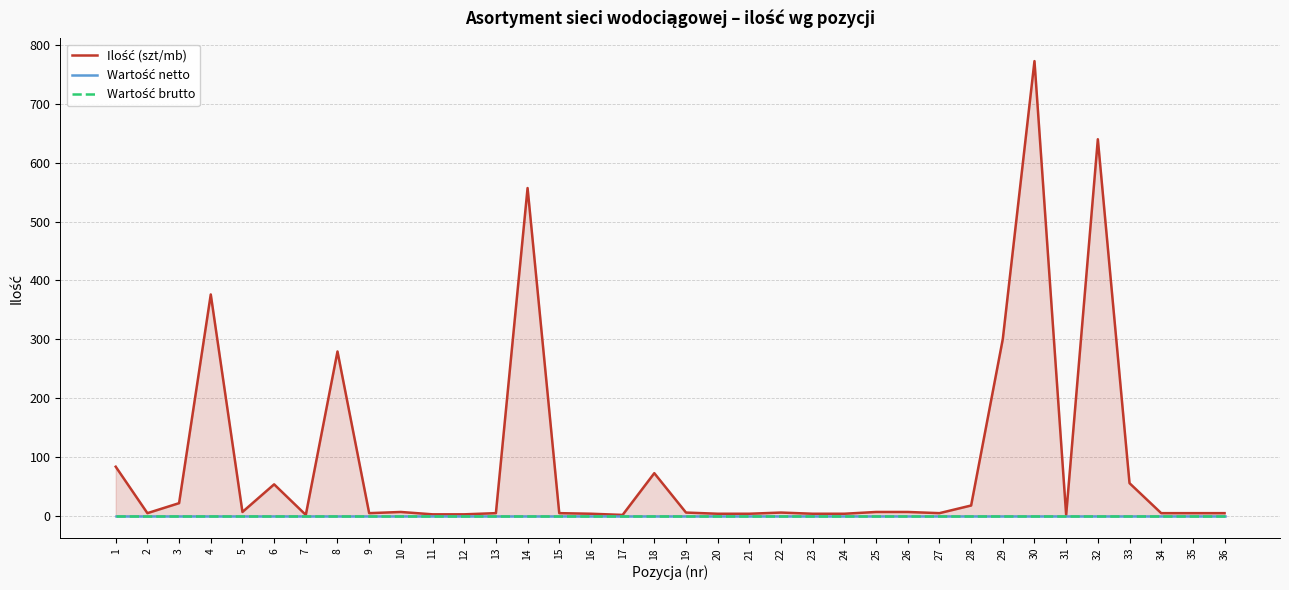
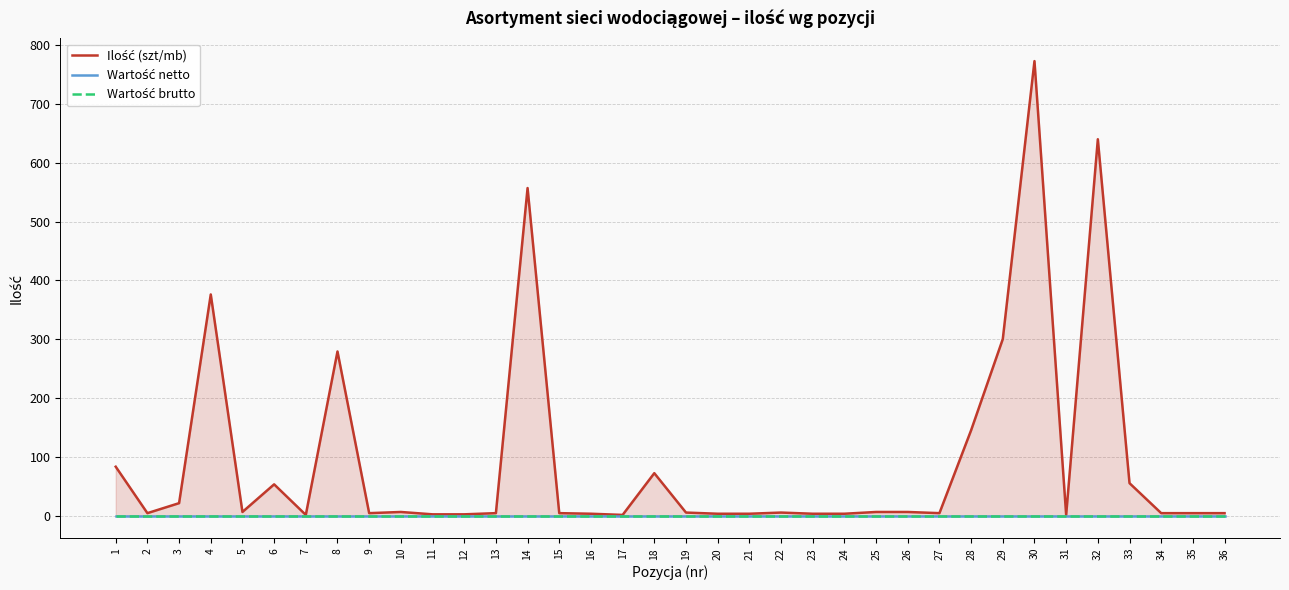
Ilość (szt/mb), 28: 20 -> 150
